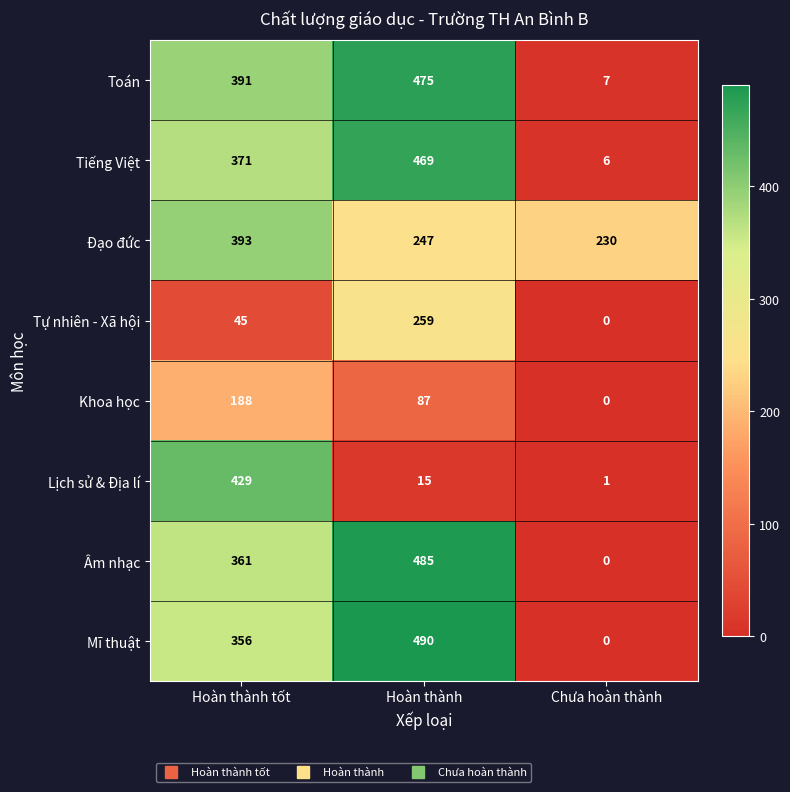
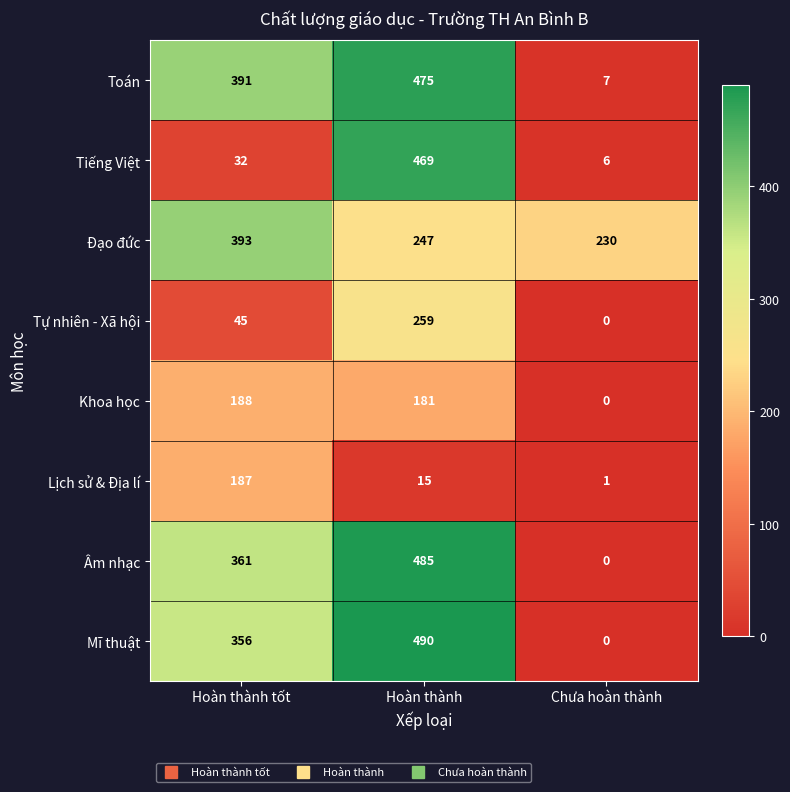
Tiếng Việt, Hoàn thành tốt: 371 -> 32
Khoa học, Hoàn thành: 87 -> 181
Lịch sử & Địa lí, Hoàn thành tốt: 429 -> 187
